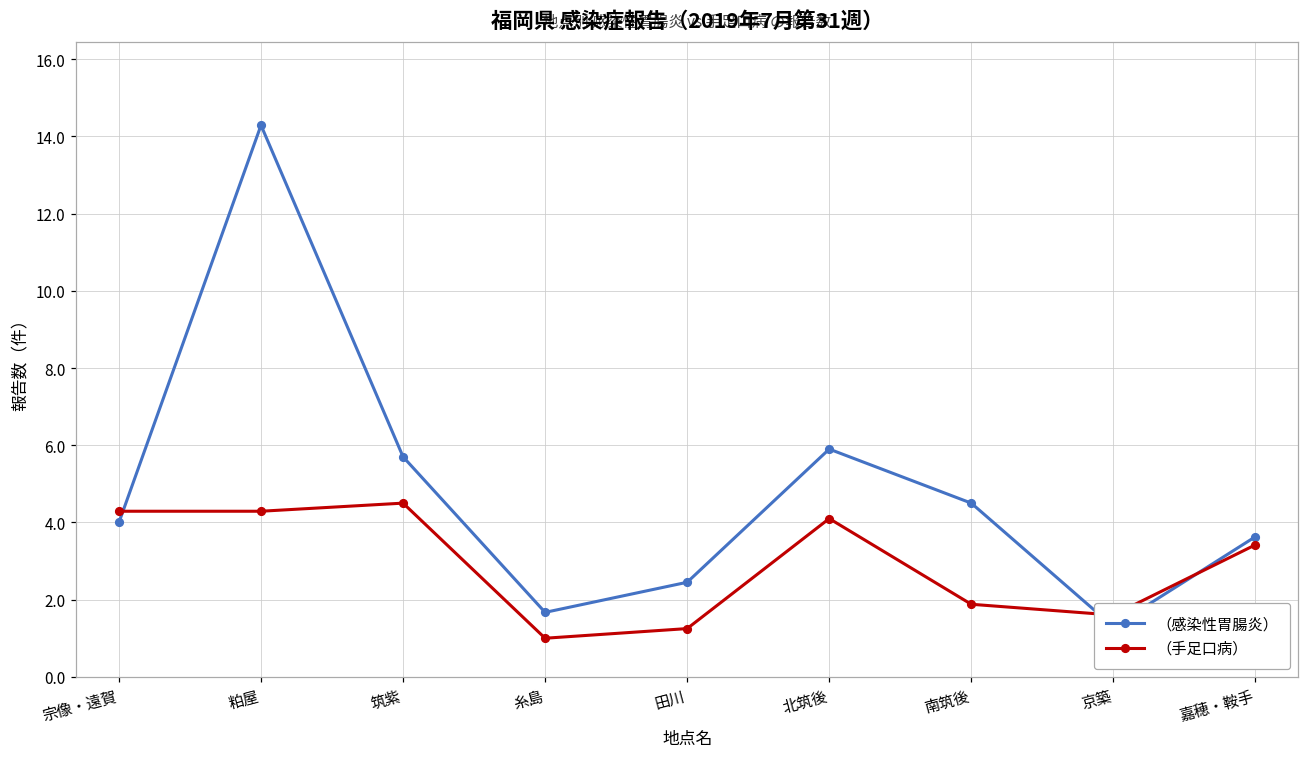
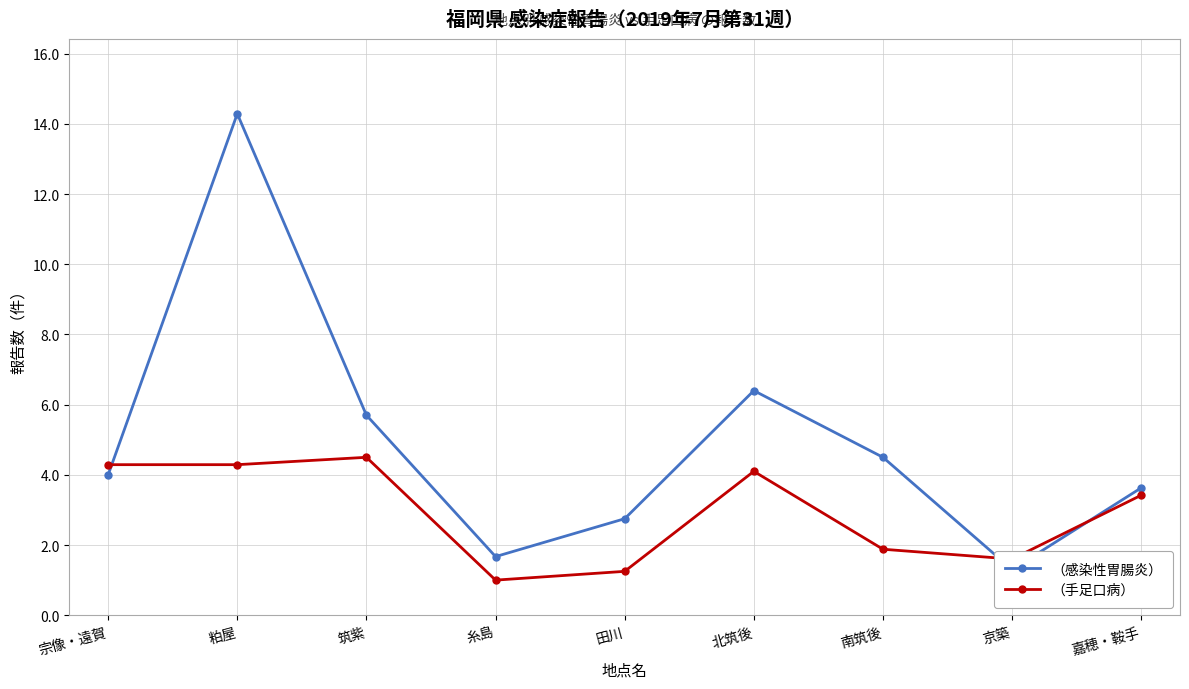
（感染性胃腸炎）, 田川: 2.5 -> 2.8
（感染性胃腸炎）, 北筑後: 5.9 -> 6.4
